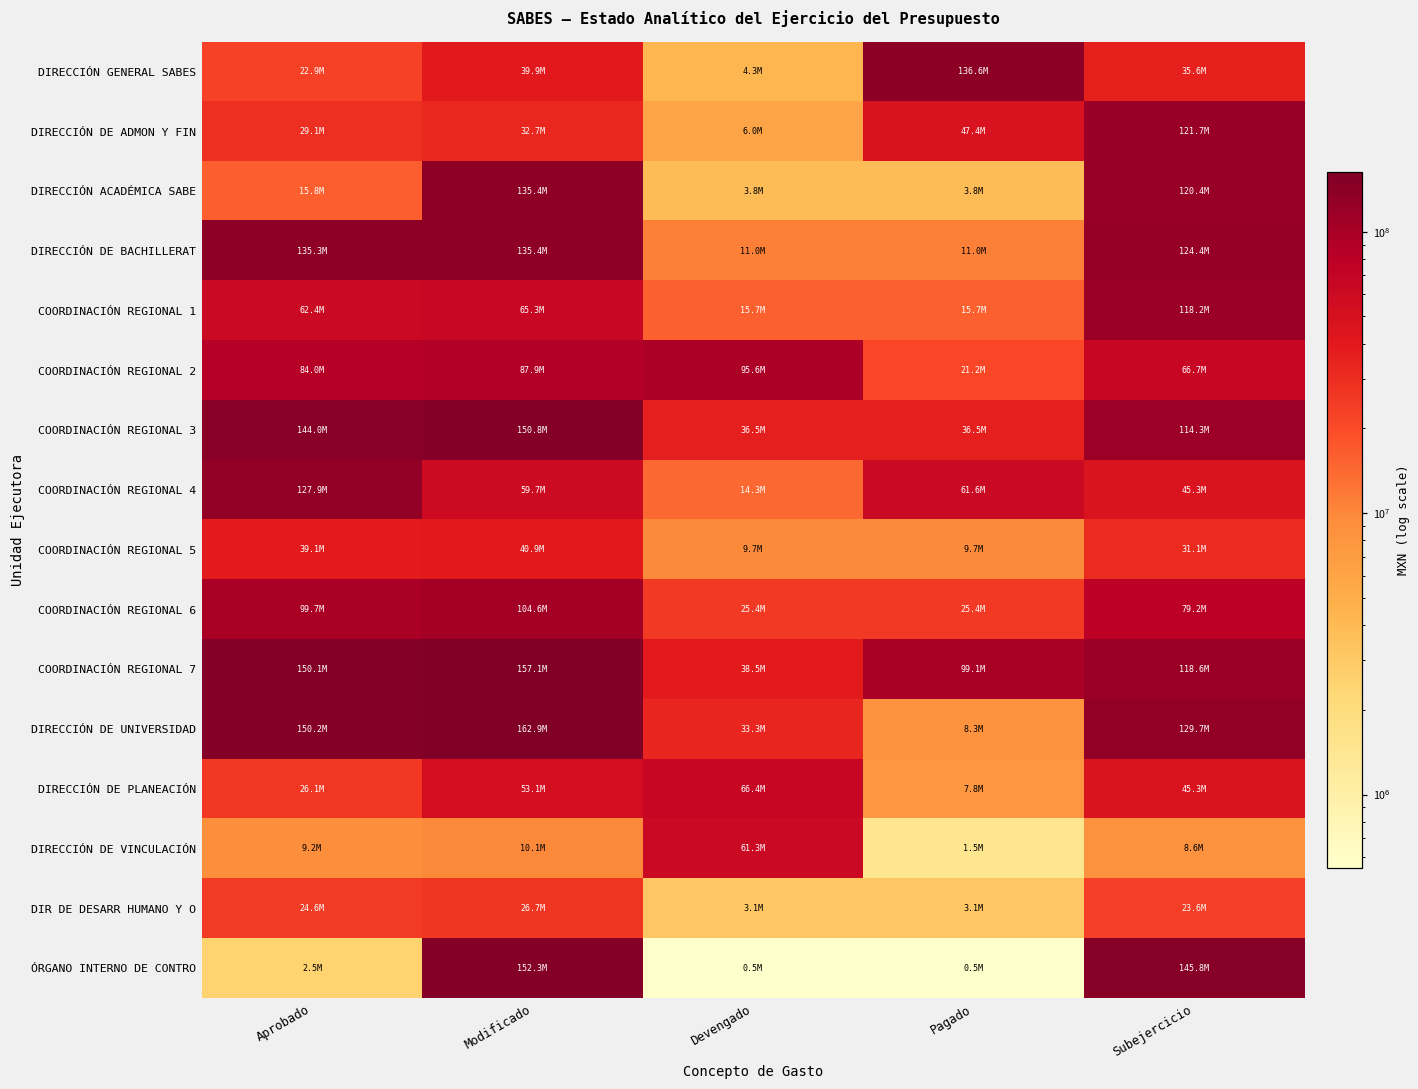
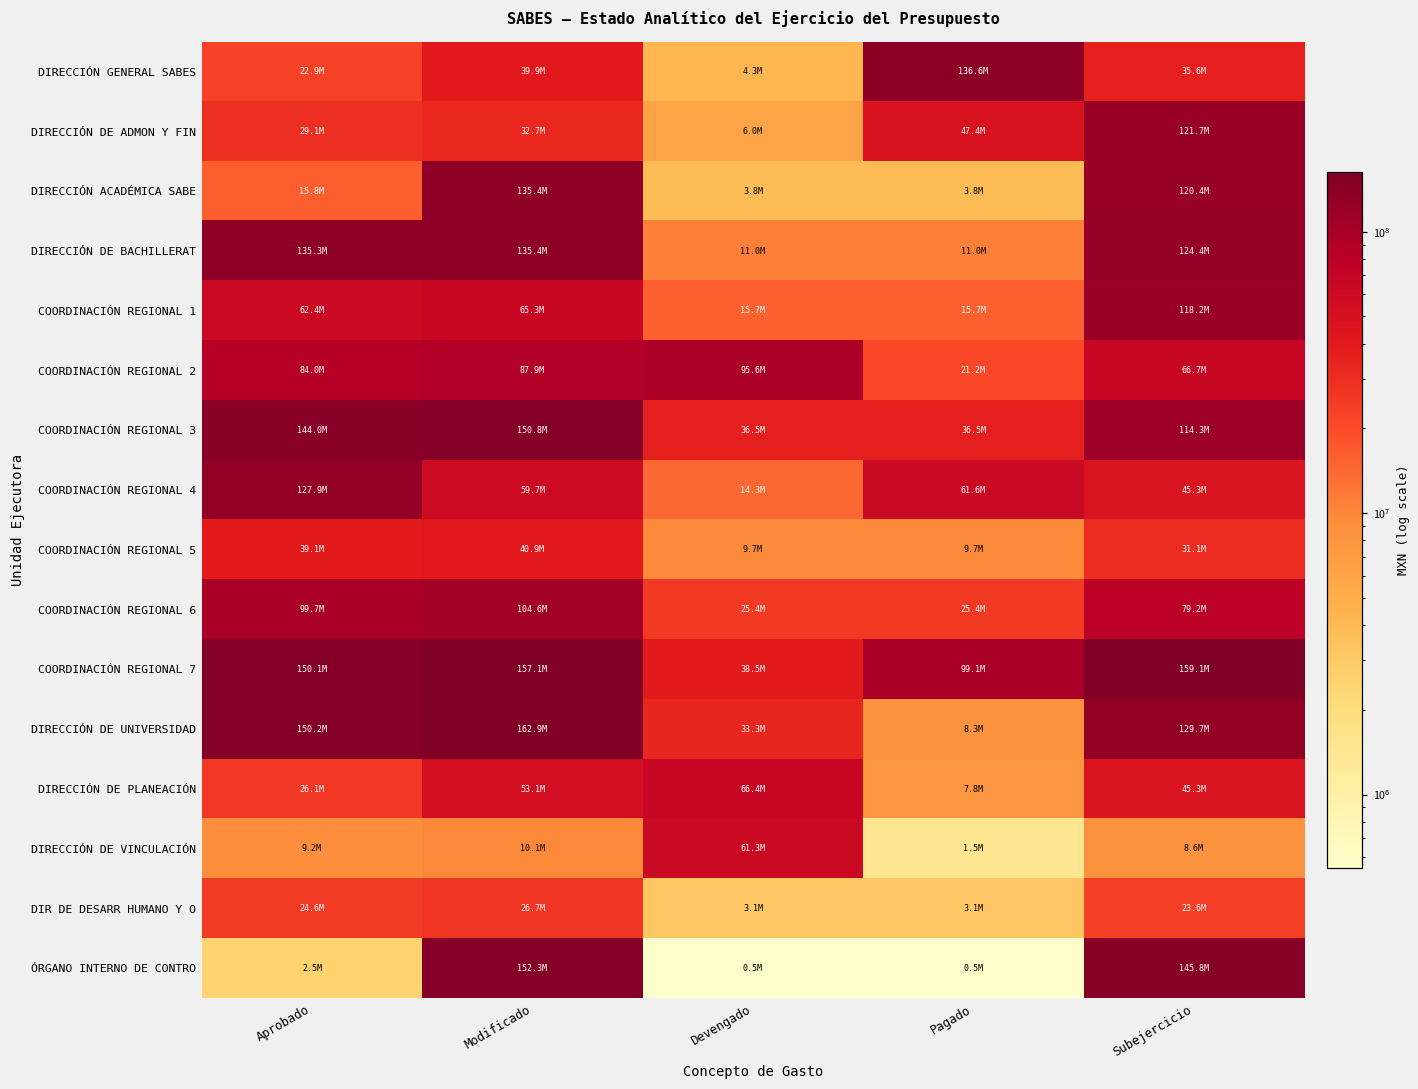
COORDINACIÓN REGIONAL 7, Subejercicio: 118.6M -> 159.1M
